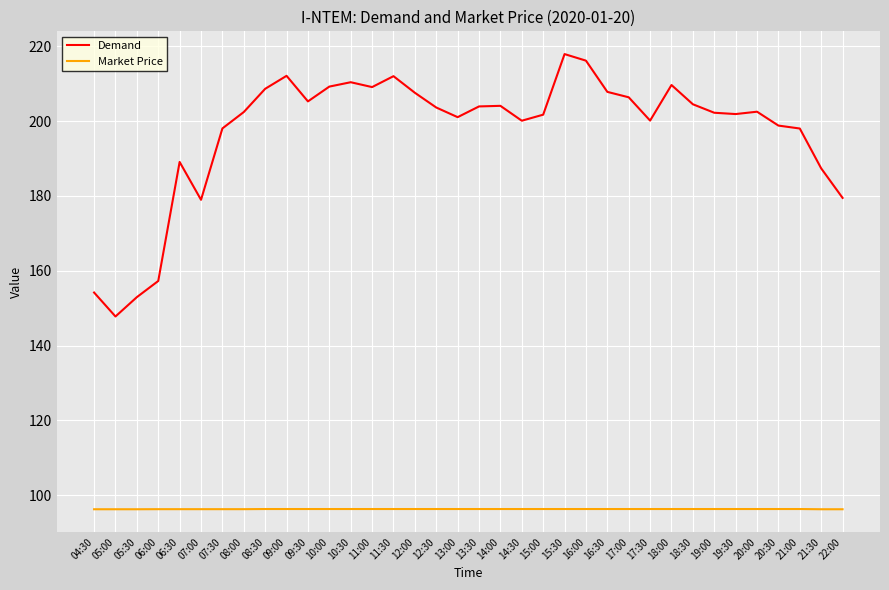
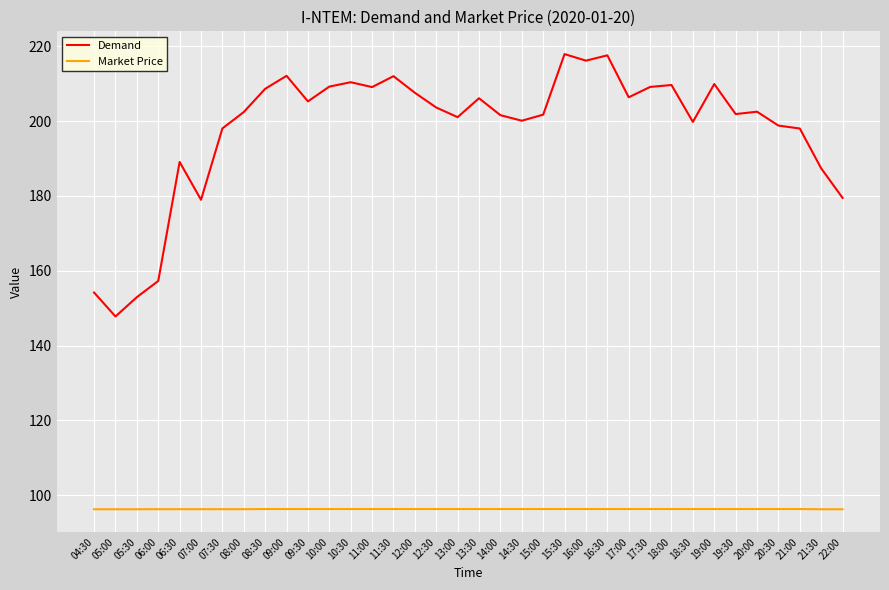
Demand, 13:30: 204 -> 206
Demand, 14:00: 204 -> 202
Demand, 16:30: 208 -> 218
Demand, 17:30: 200 -> 209
Demand, 18:30: 204 -> 200
Demand, 19:00: 202 -> 210
